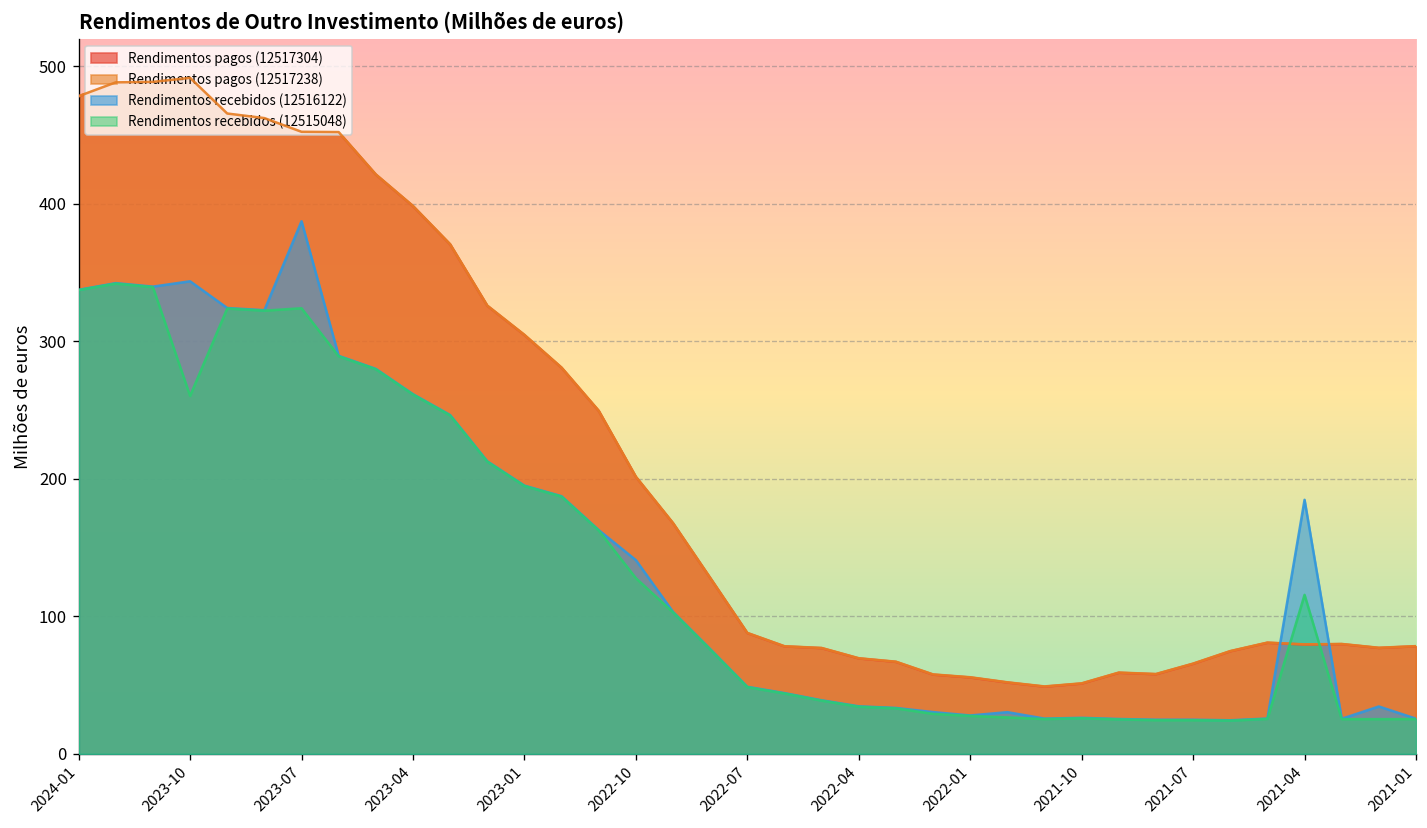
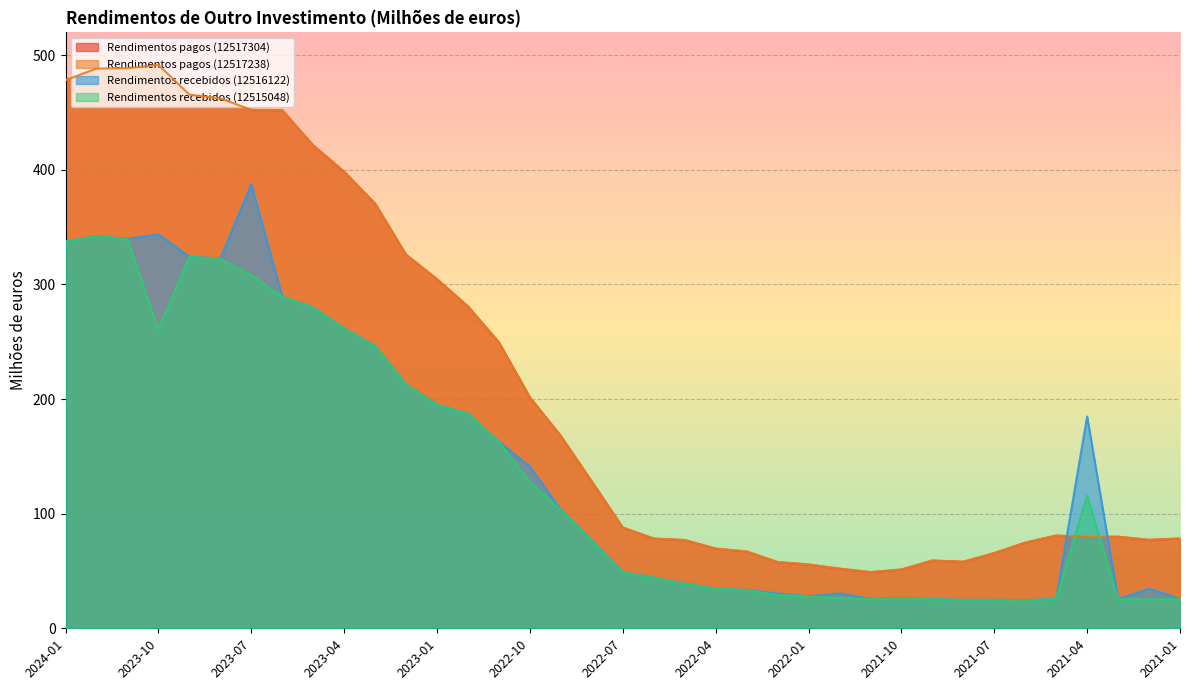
Rendimentos recebidos (12515048), 2023-07: 324 -> 308
